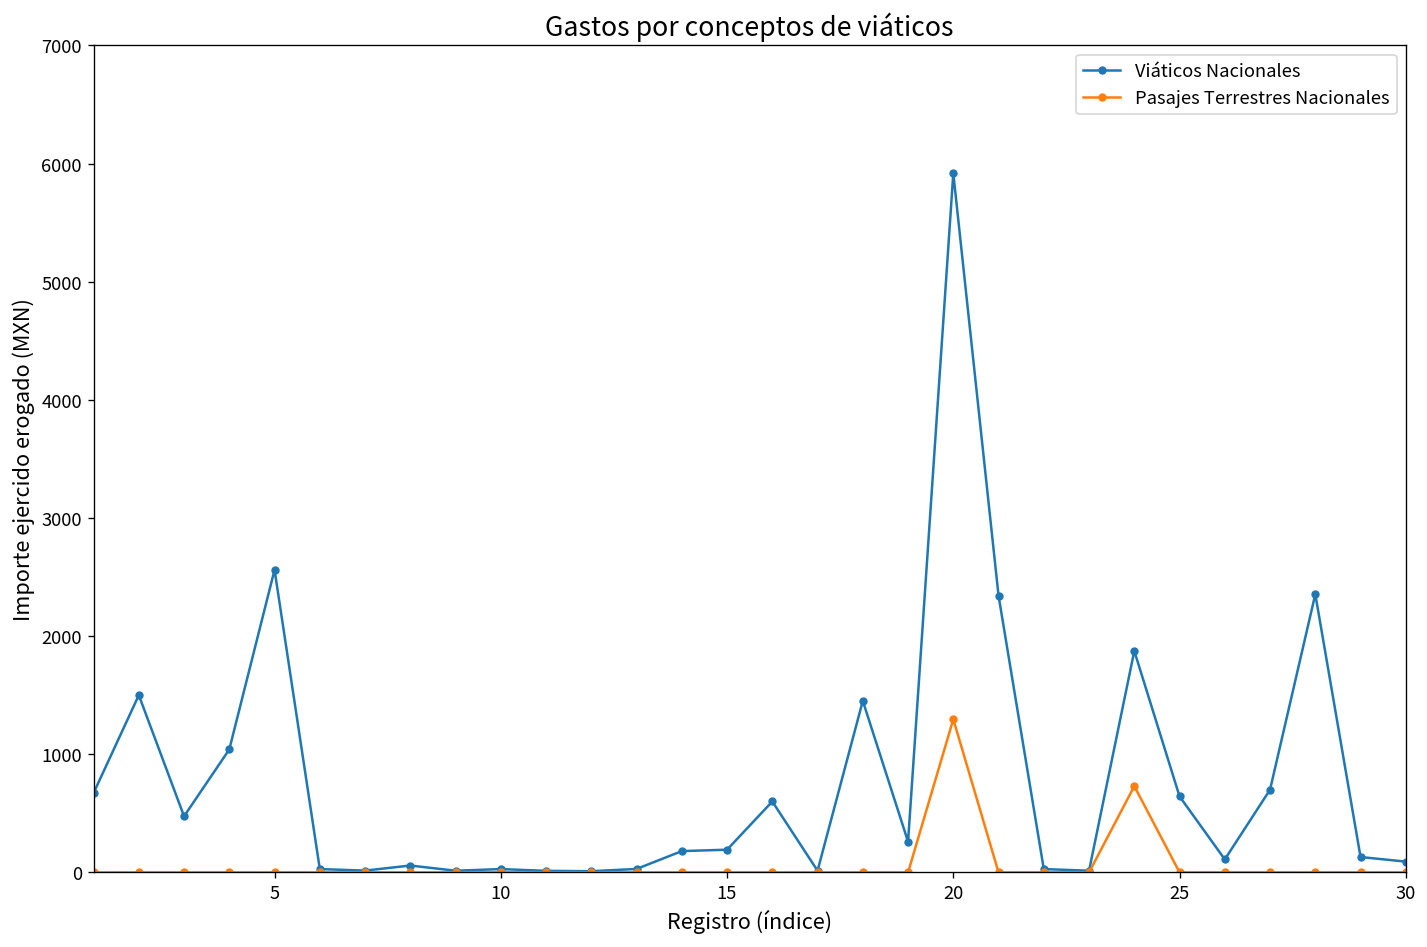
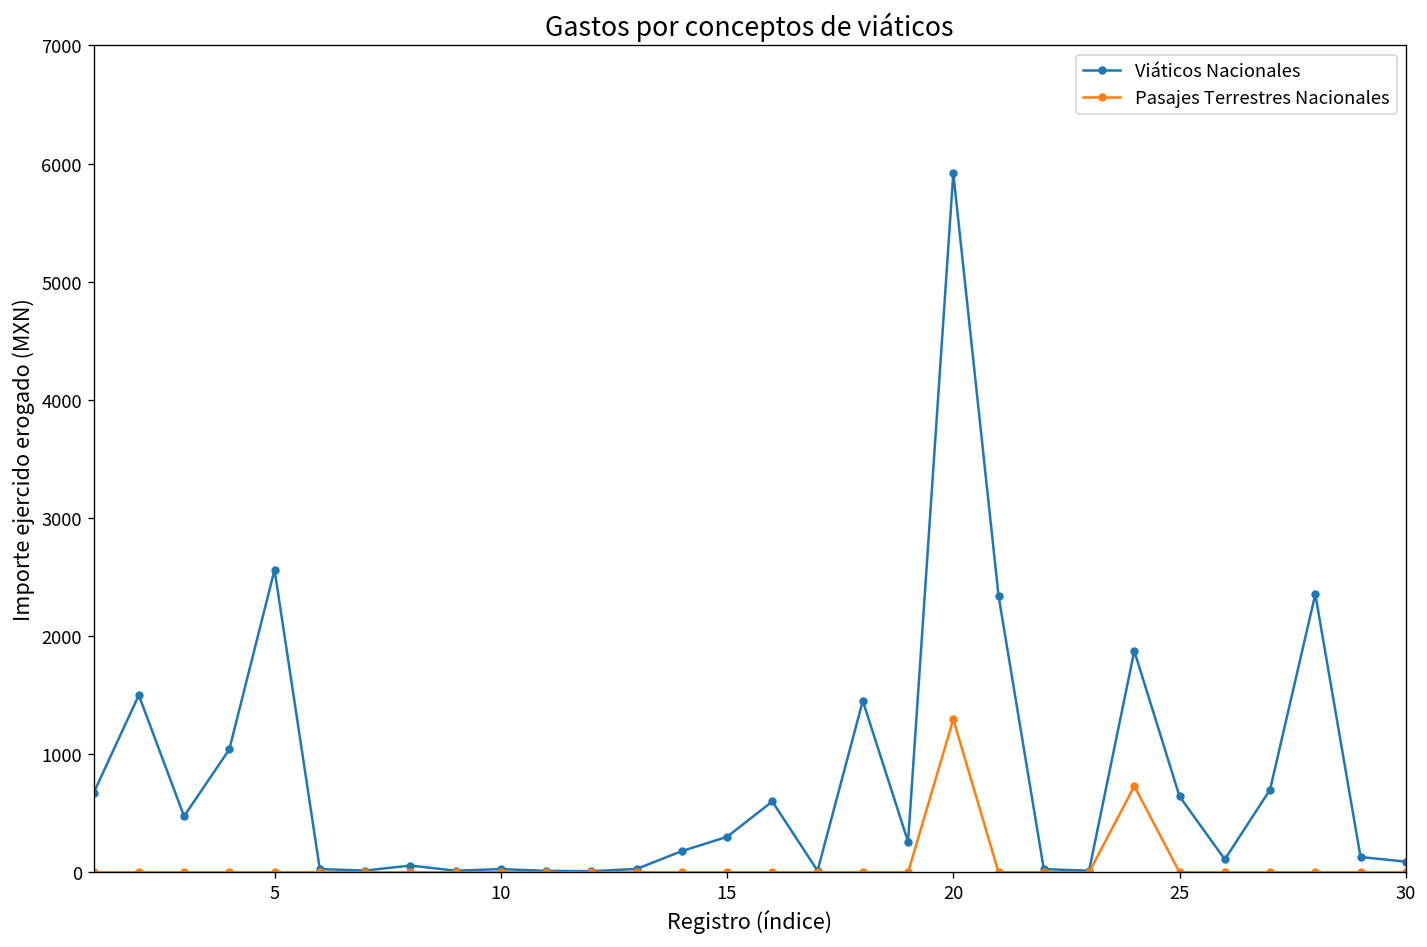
Viáticos Nacionales, 15: 200 -> 300
